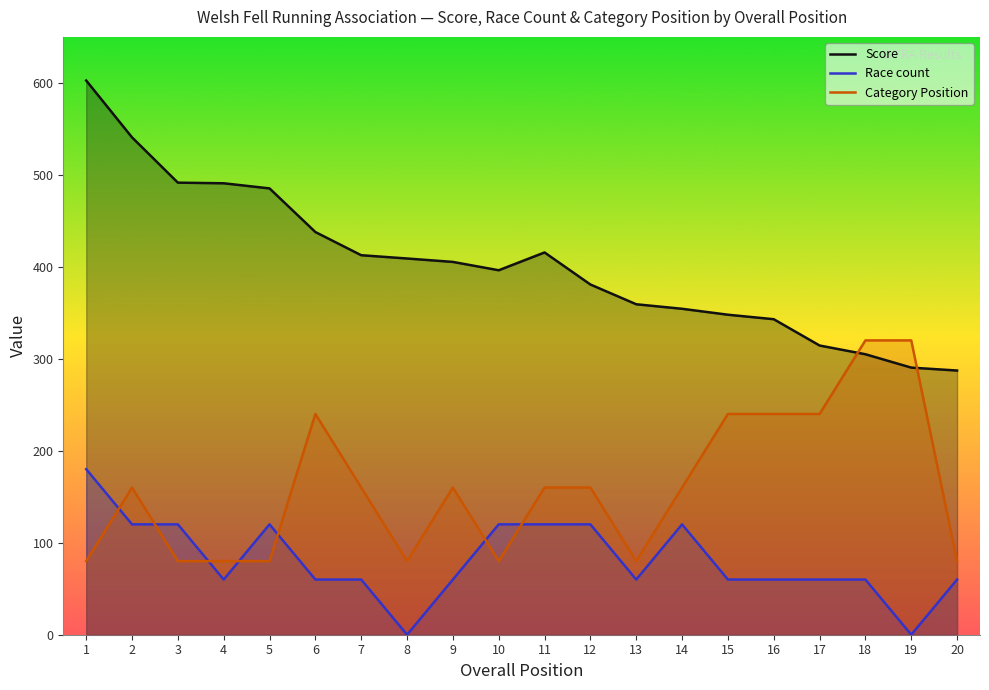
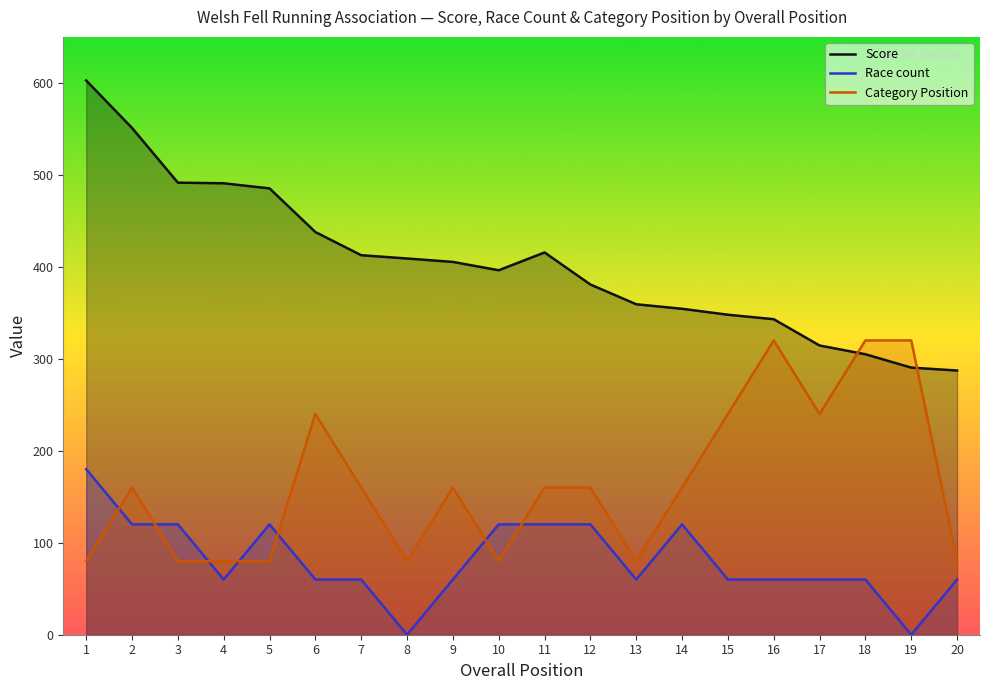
Score, 2: 540 -> 550
Category Position, 16: 240 -> 320
